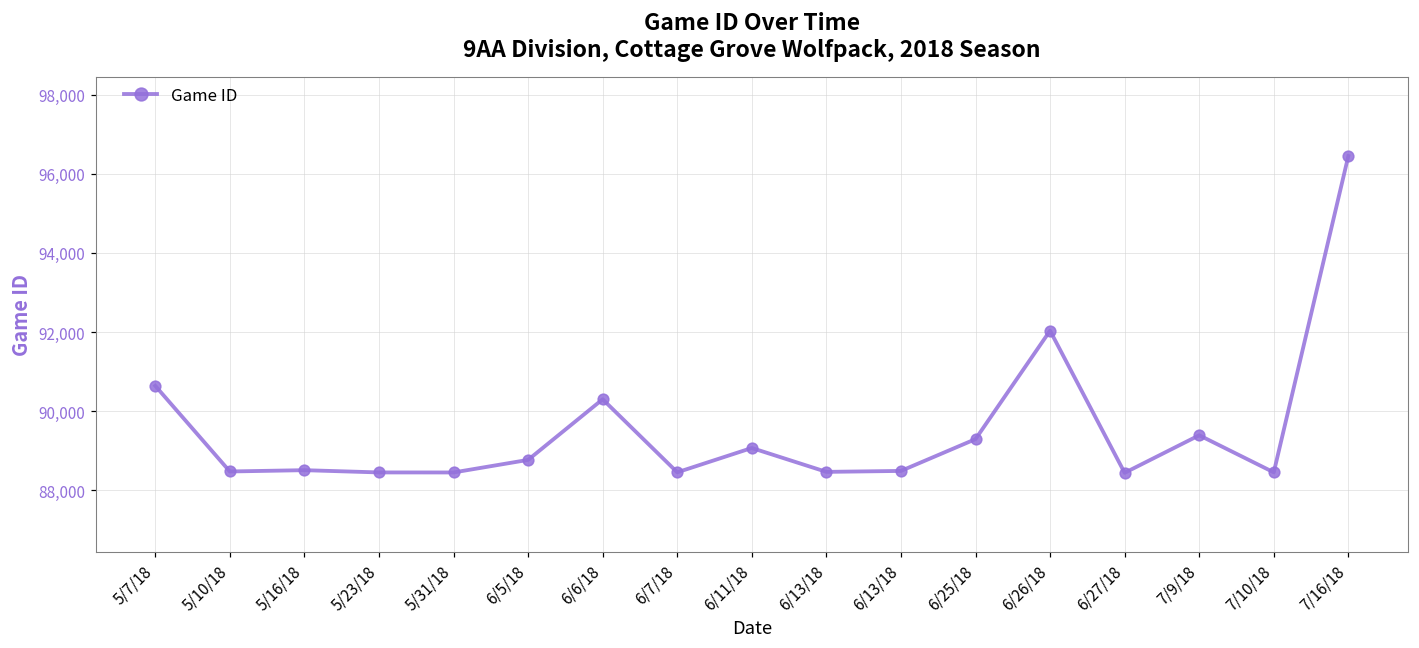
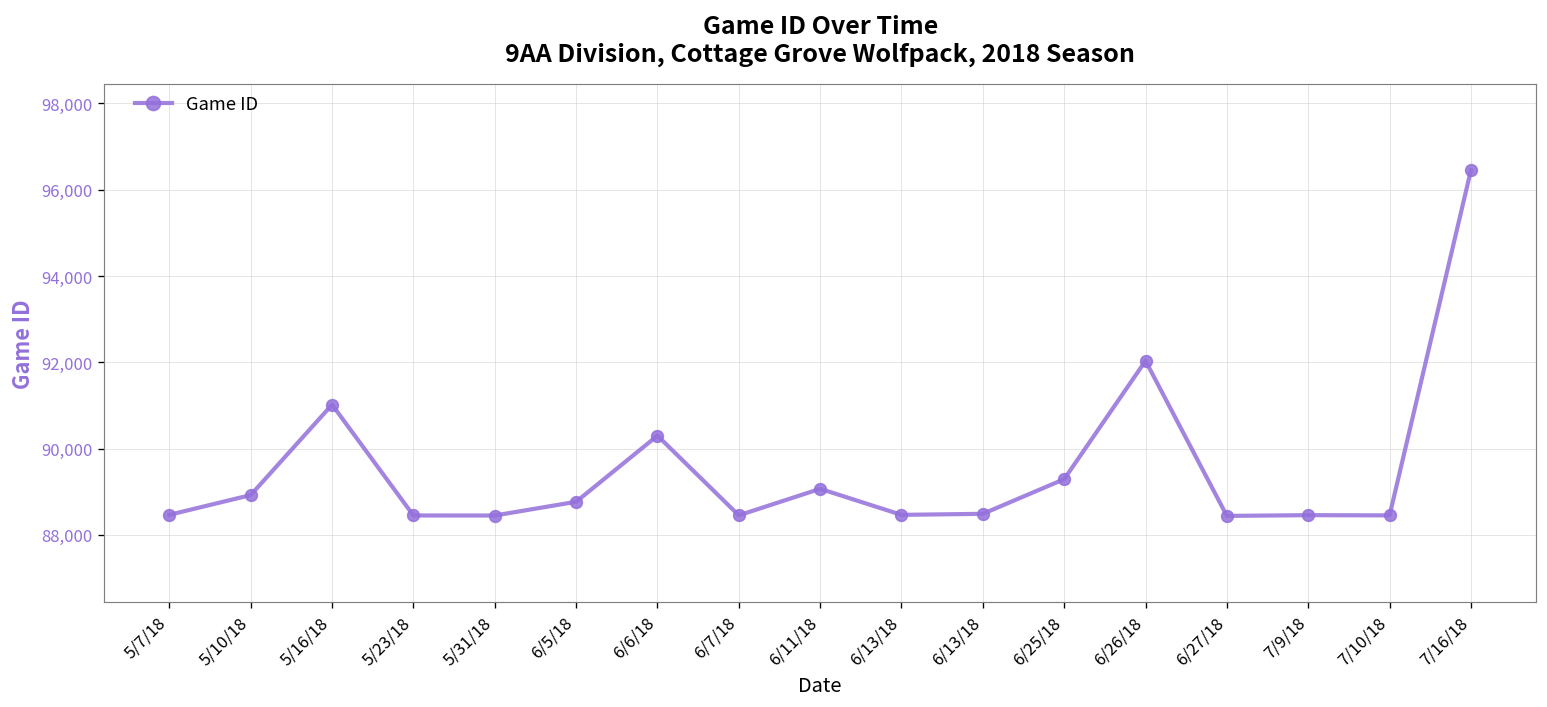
5/7/18: 90,600 -> 88,500
5/10/18: 88,500 -> 88,900
5/16/18: 88,500 -> 91,000
7/9/18: 89,400 -> 88,500
